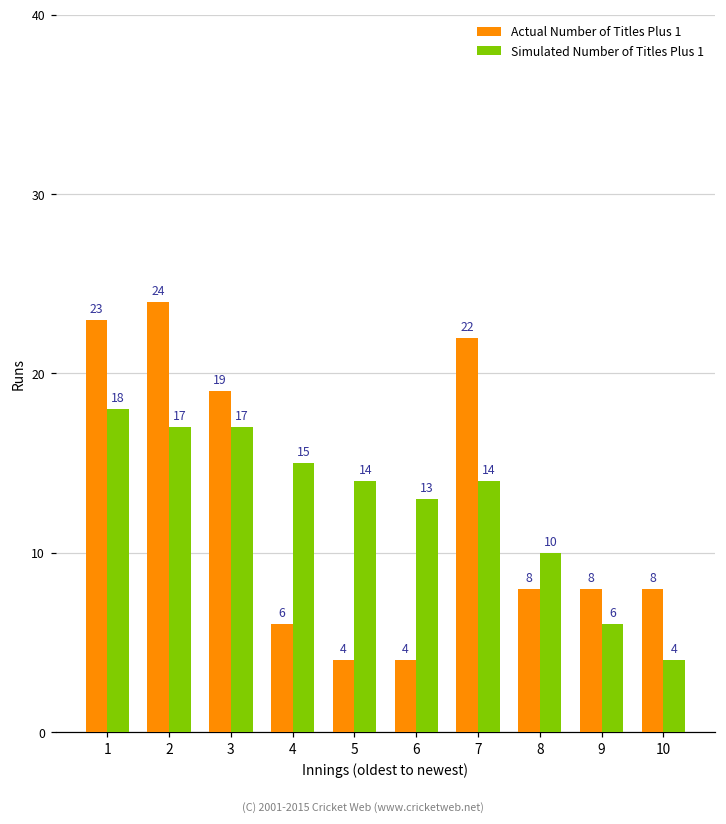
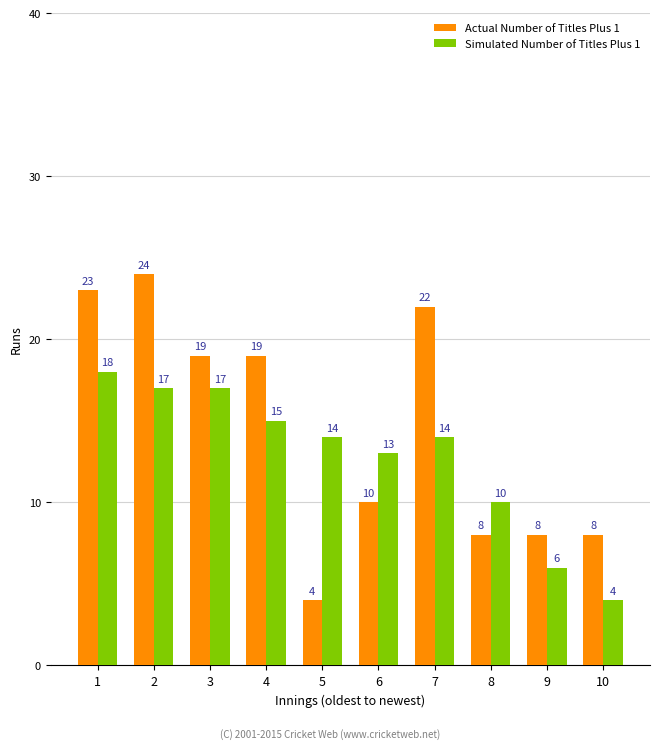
Actual Number of Titles Plus 1, 4: 6 -> 19
Actual Number of Titles Plus 1, 6: 4 -> 10
